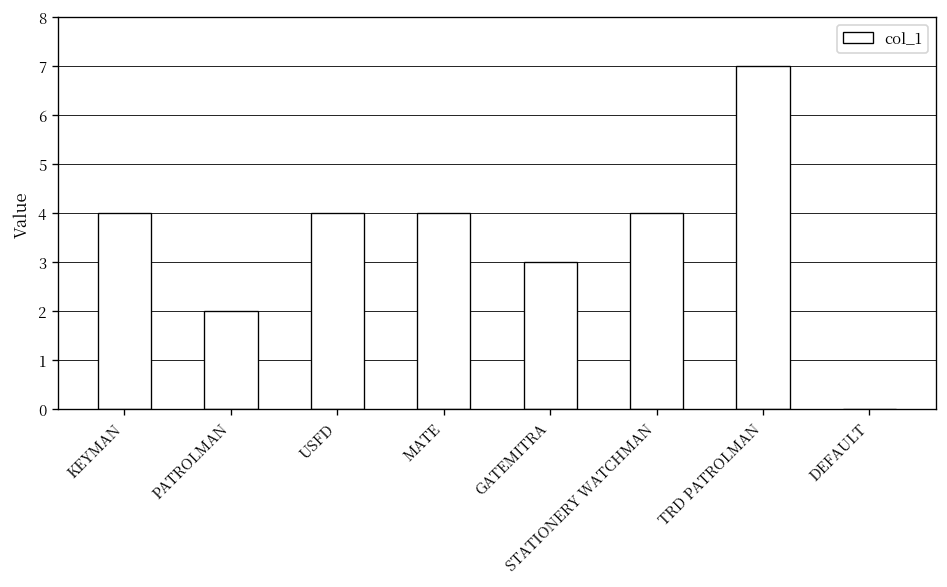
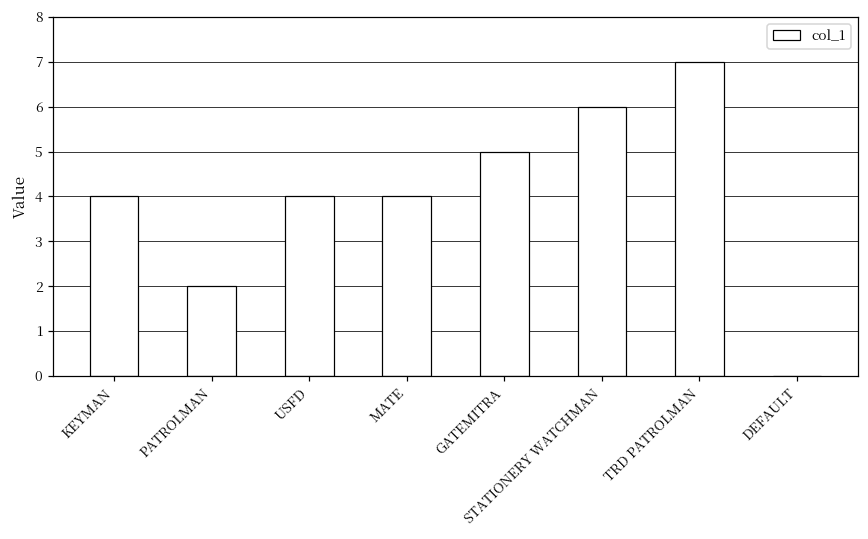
GATEMITRA: 3 -> 5
STATIONERY WATCHMAN: 4 -> 6
